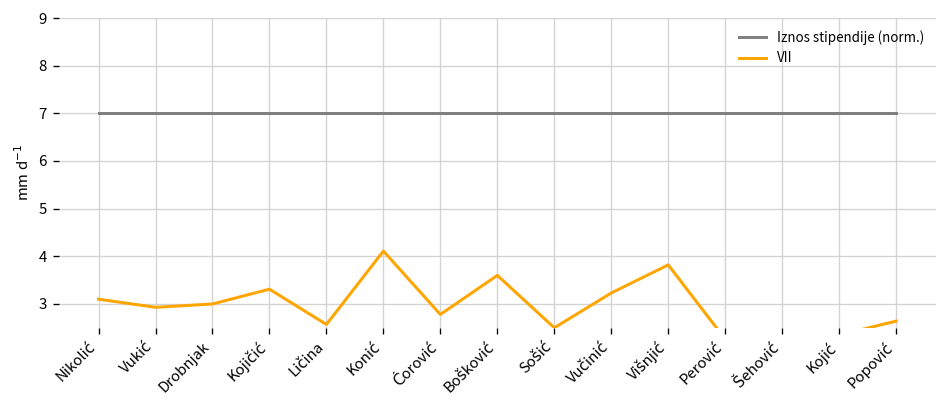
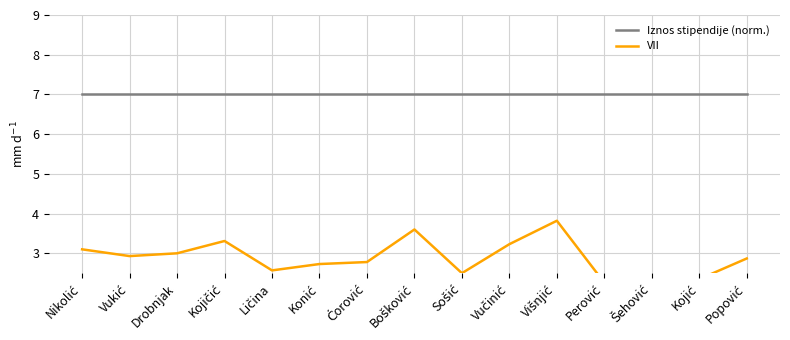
VII, Konić: 4.1 -> 2.7
VII, Popović: 2.6 -> 2.9
